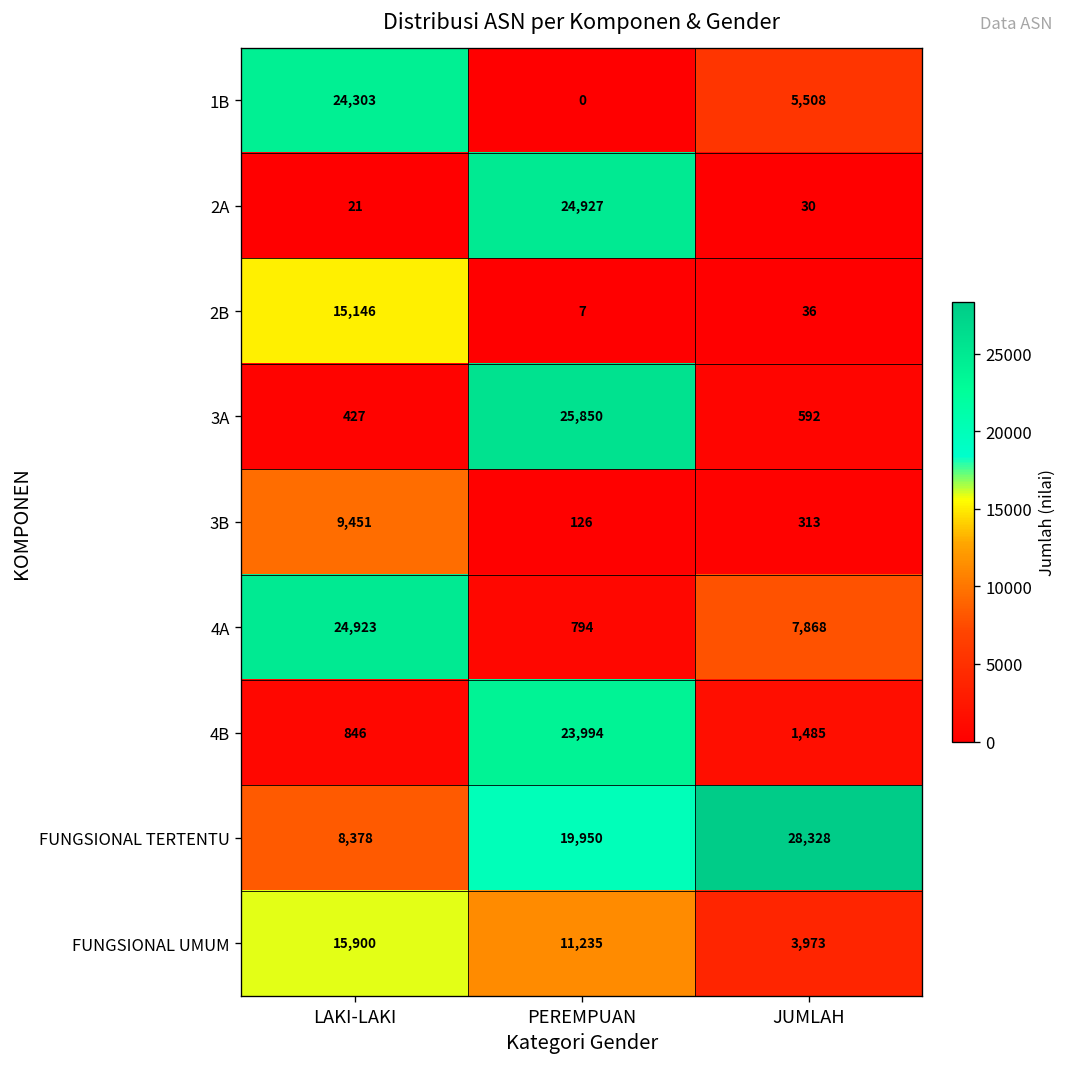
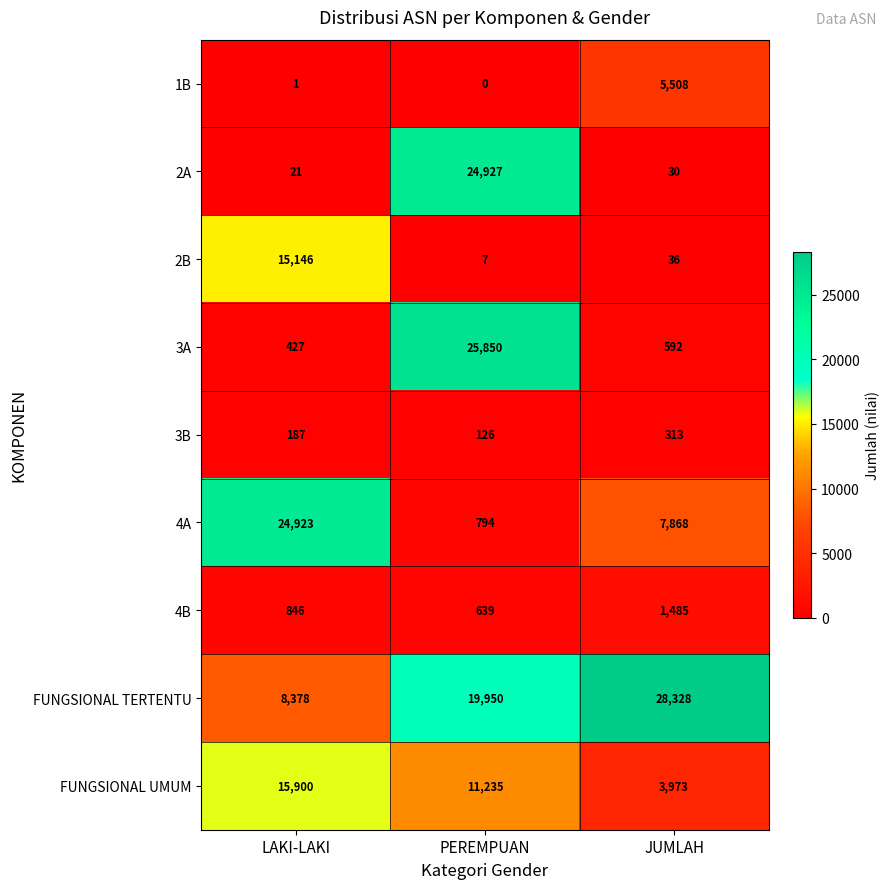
1B, LAKI-LAKI: 24,303 -> 1
3B, LAKI-LAKI: 9,451 -> 187
4B, PEREMPUAN: 23,994 -> 639
